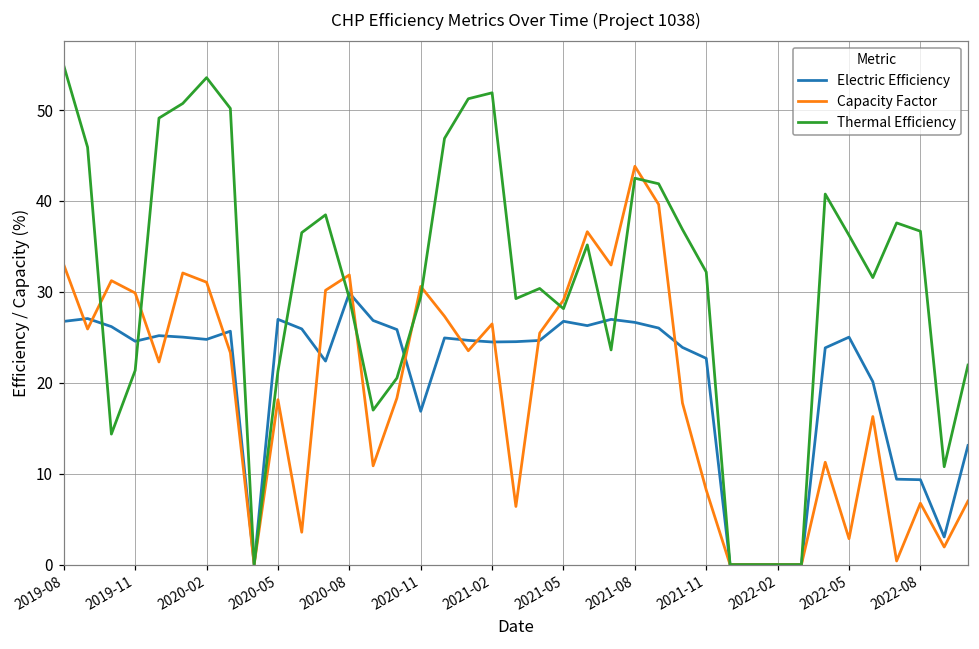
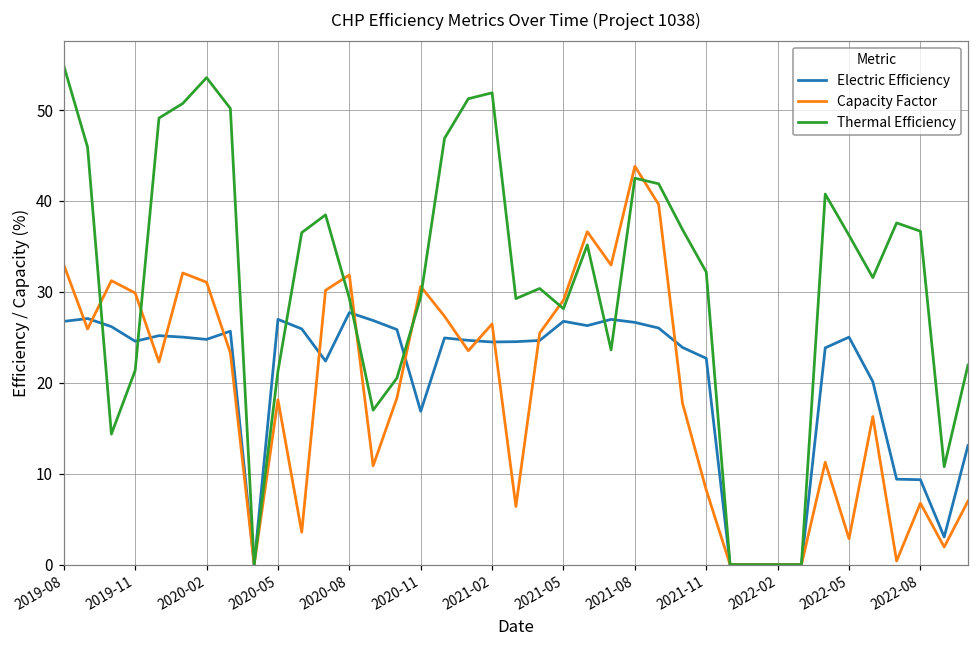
Electric Efficiency, 2020-08: 30 -> 28
